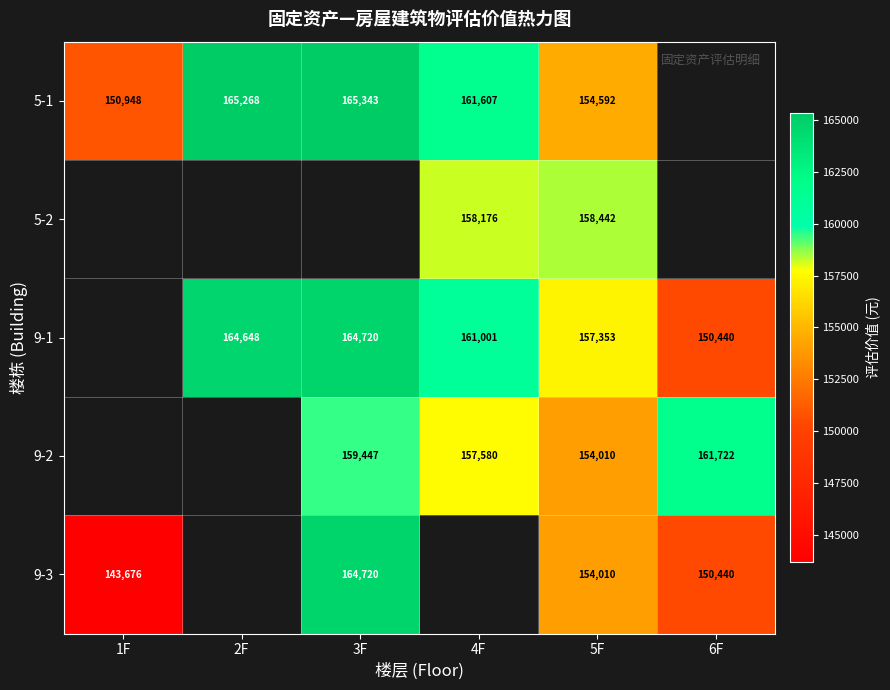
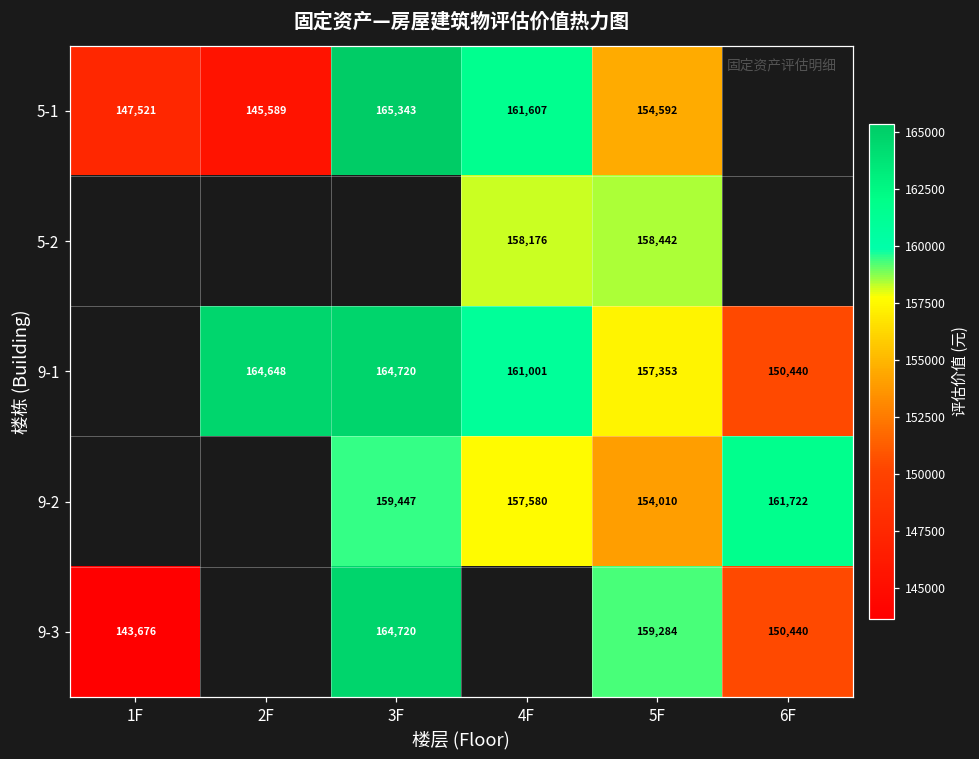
5-1, 1F: 150,948 -> 147,521
5-1, 2F: 165,268 -> 145,589
9-3, 5F: 154,010 -> 159,284
